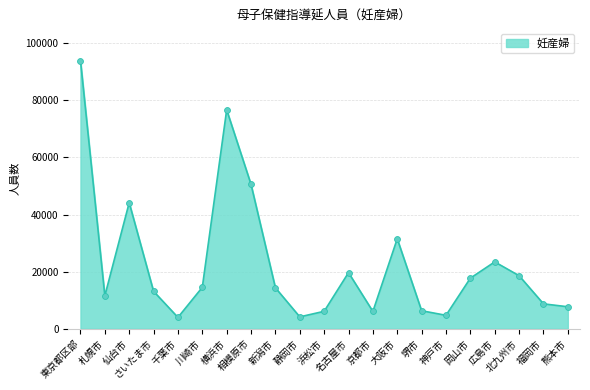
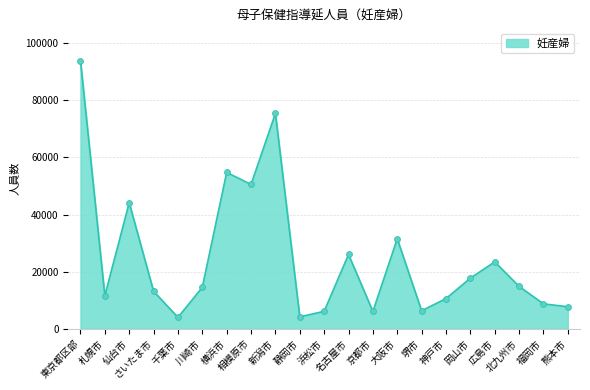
横浜市: 77000 -> 55000
新潟市: 14000 -> 75000
名古屋市: 20000 -> 26000
神戸市: 5000 -> 11000
北九州市: 19000 -> 15000
